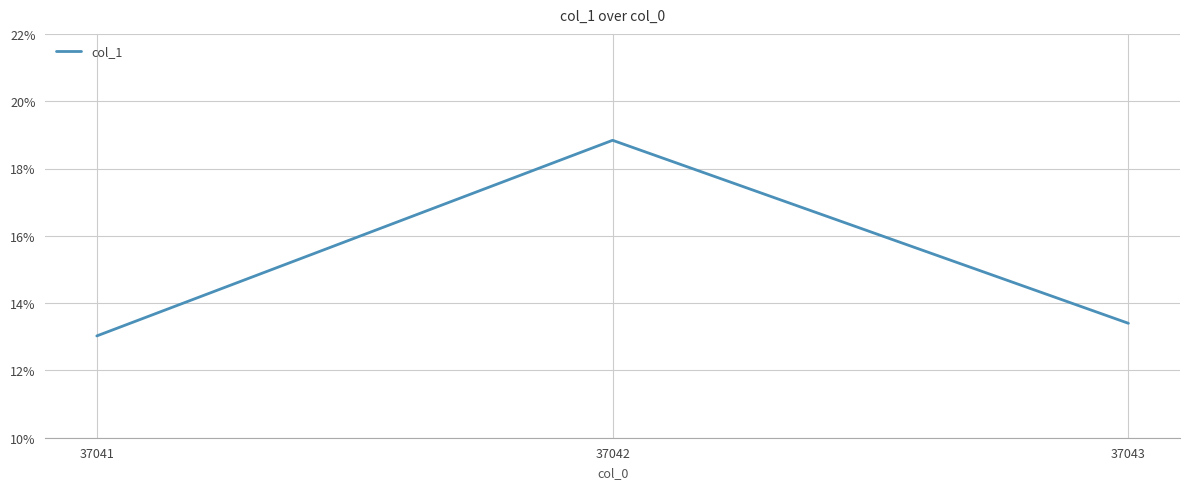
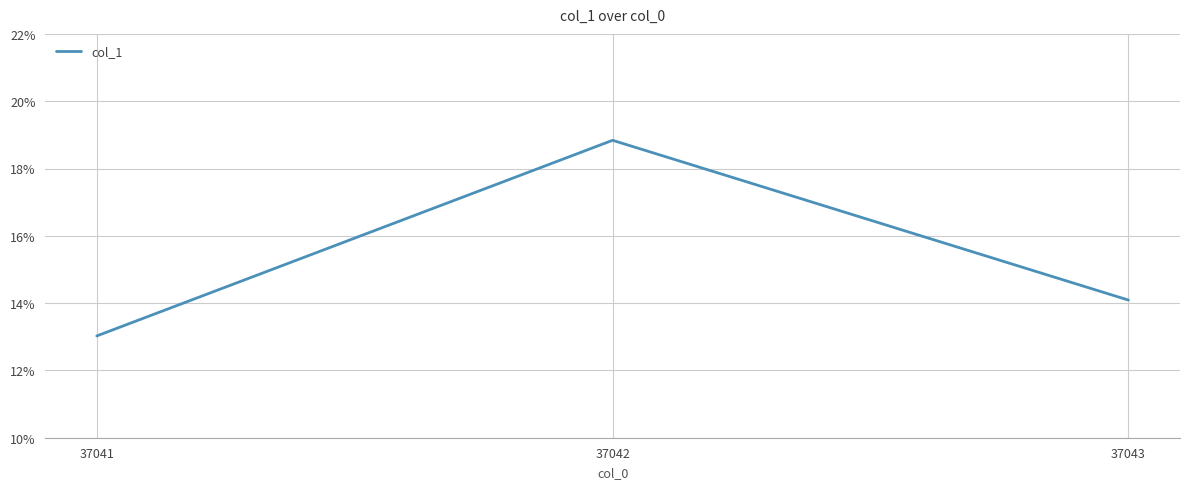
37043: 13.4% -> 14.1%
